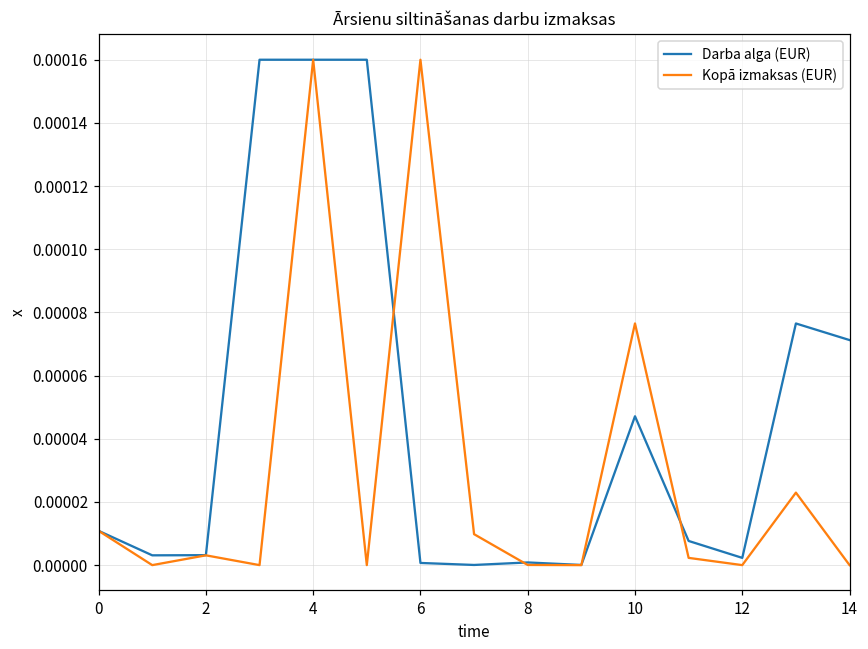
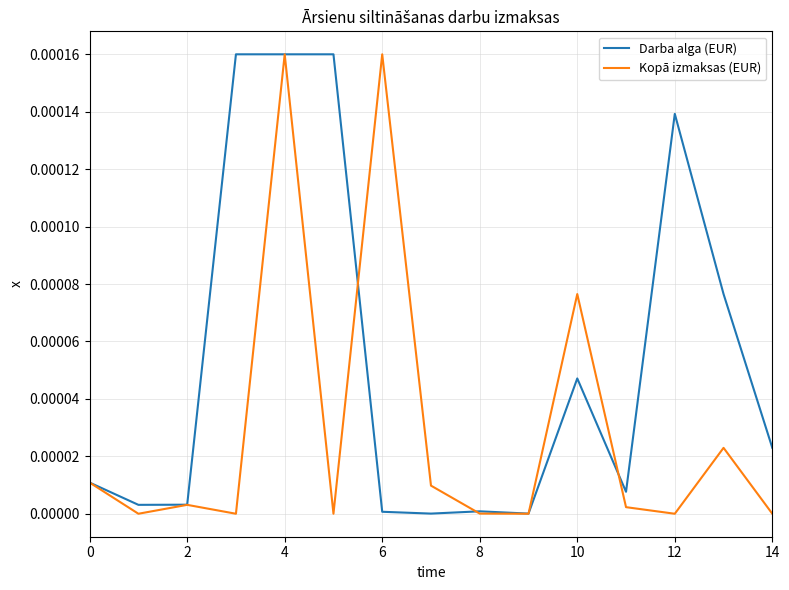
Darba alga (EUR), 12: 0.000002 -> 0.000139
Darba alga (EUR), 14: 0.000071 -> 0.000023
